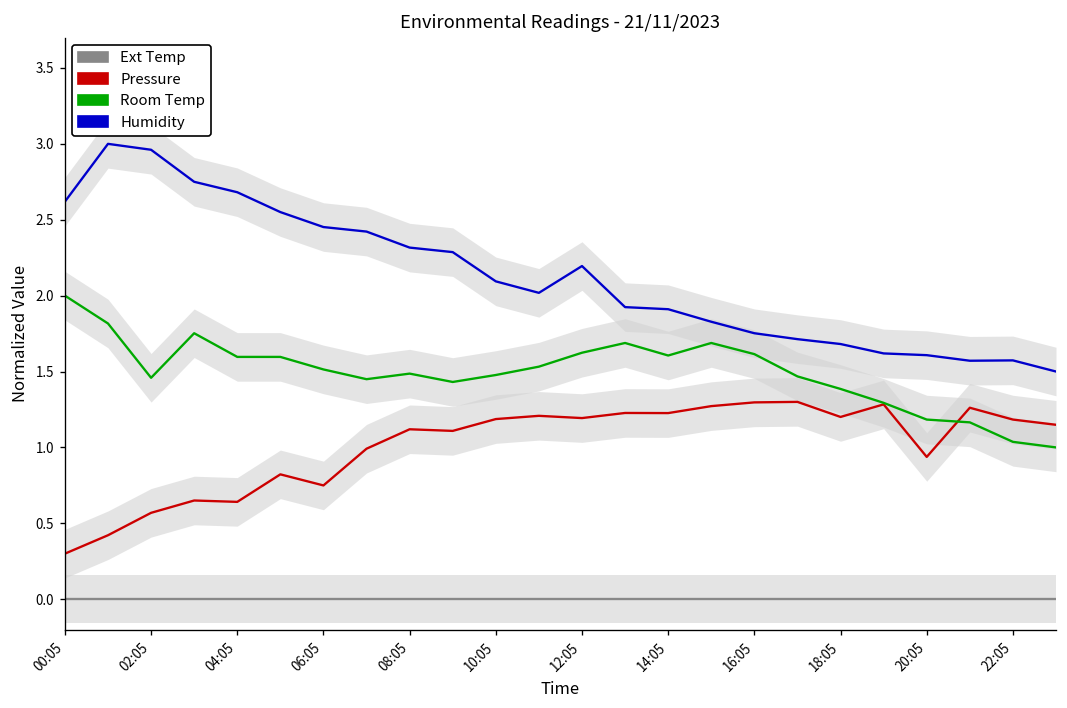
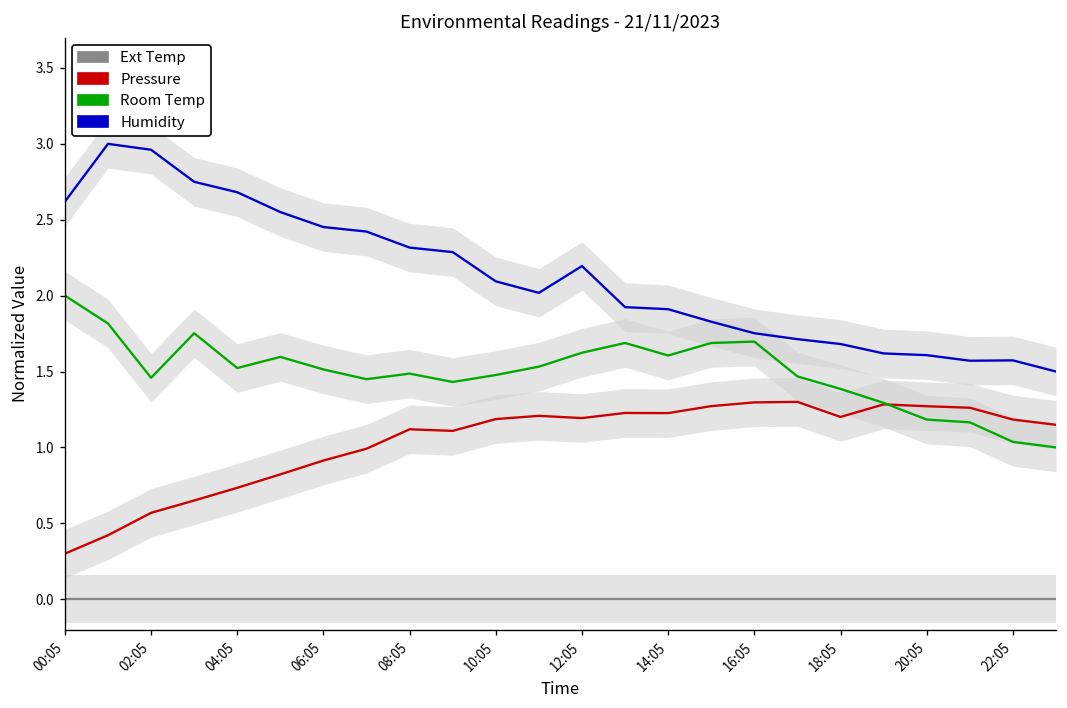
Pressure, 04:05: 0.64 -> 0.73
Room Temp, 04:05: 1.60 -> 1.52
Pressure, 06:05: 0.75 -> 0.91
Room Temp, 16:05: 1.61 -> 1.70
Pressure, 20:05: 0.94 -> 1.27
